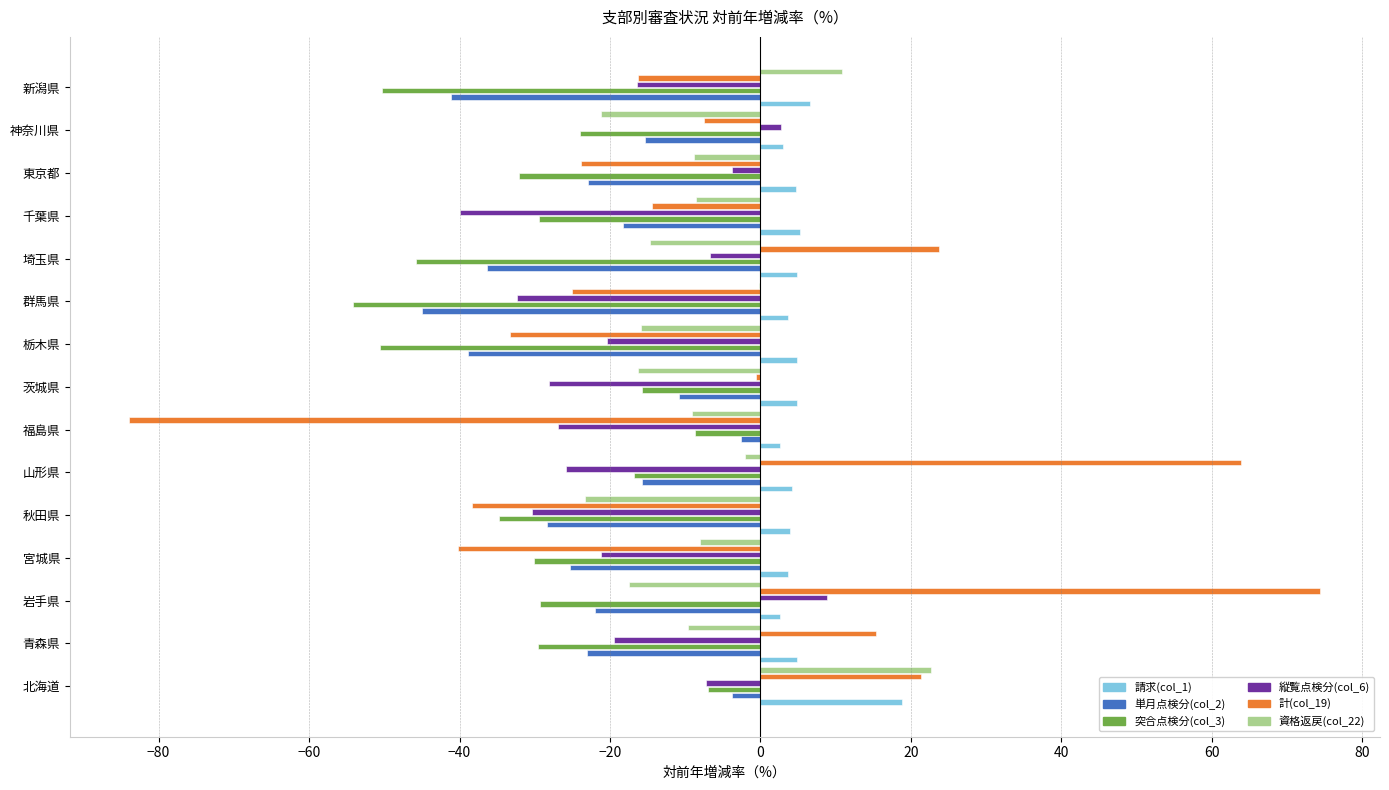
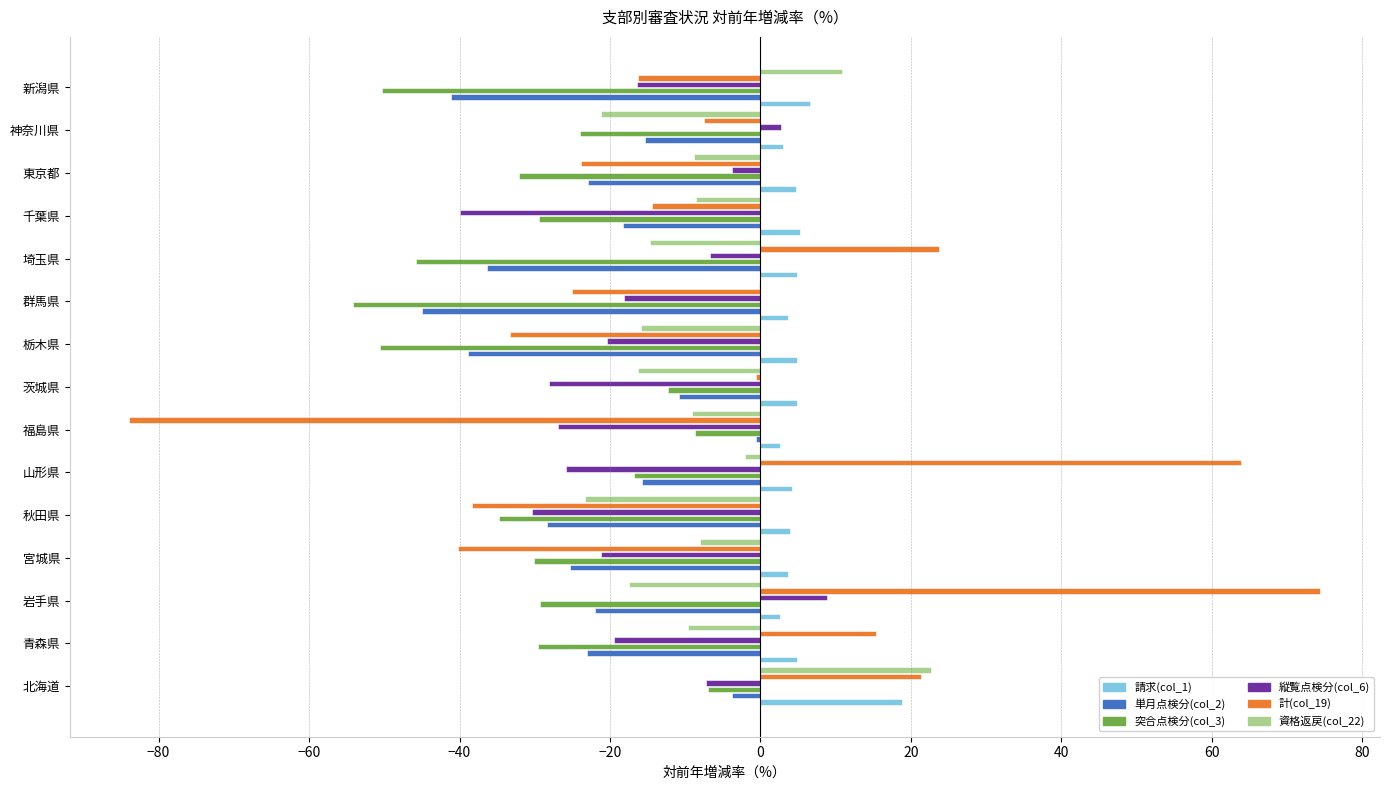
縦覧点検分(col_6), 群馬県: -32 -> -18
突合点検分(col_3), 茨城県: -16 -> -12
単月点検分(col_2), 福島県: -3 -> -1
